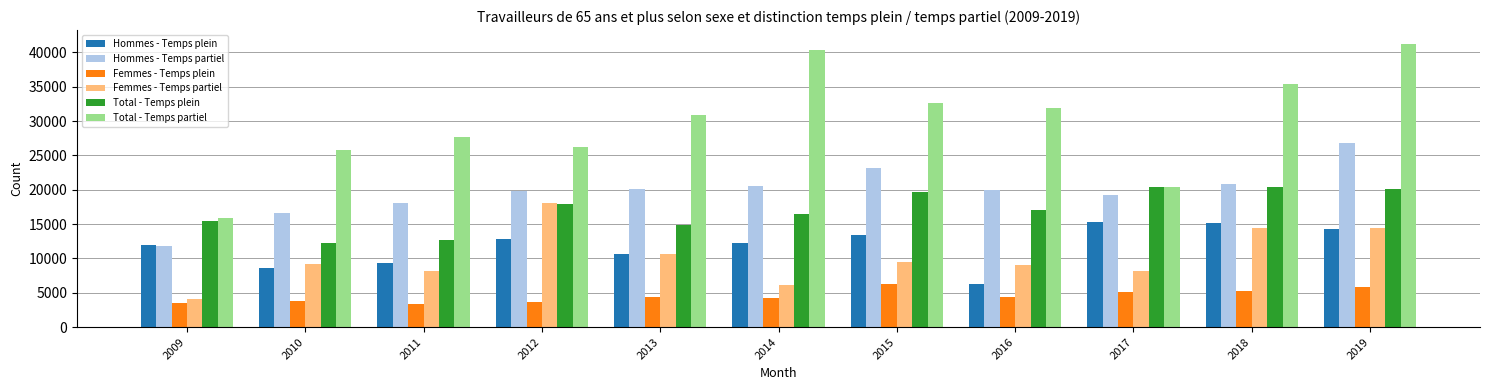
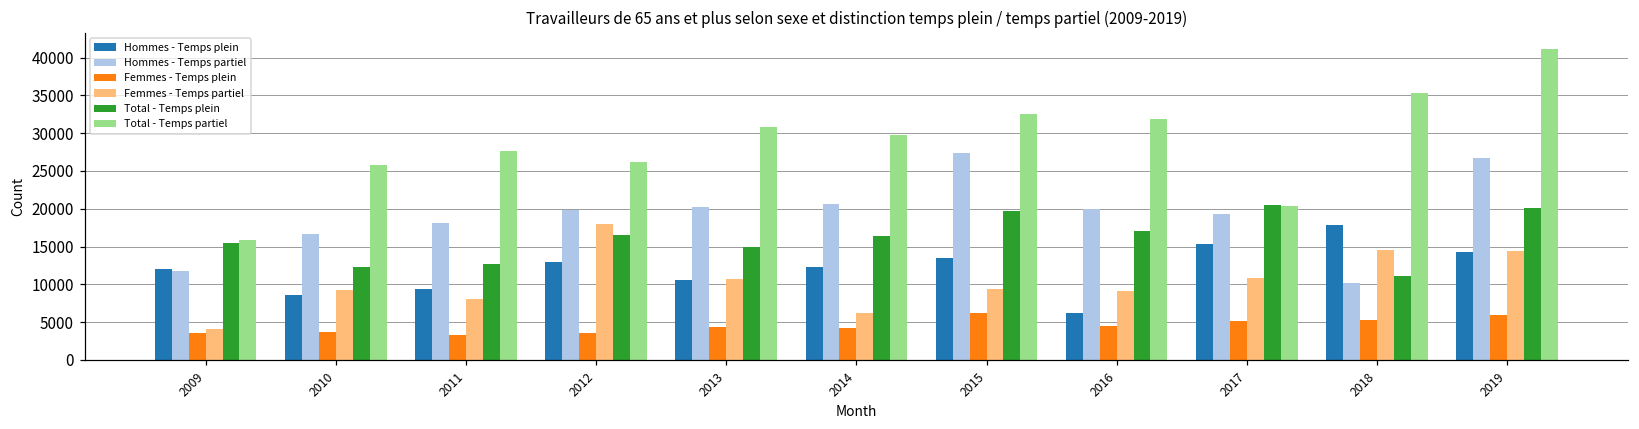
Total - Temps plein, 2012: 18000 -> 17000
Total - Temps partiel, 2014: 40000 -> 30000
Hommes - Temps partiel, 2015: 23000 -> 27000
Femmes - Temps partiel, 2017: 8000 -> 11000
Hommes - Temps plein, 2018: 15000 -> 18000
Hommes - Temps partiel, 2018: 21000 -> 10000
Total - Temps plein, 2018: 20000 -> 11000
